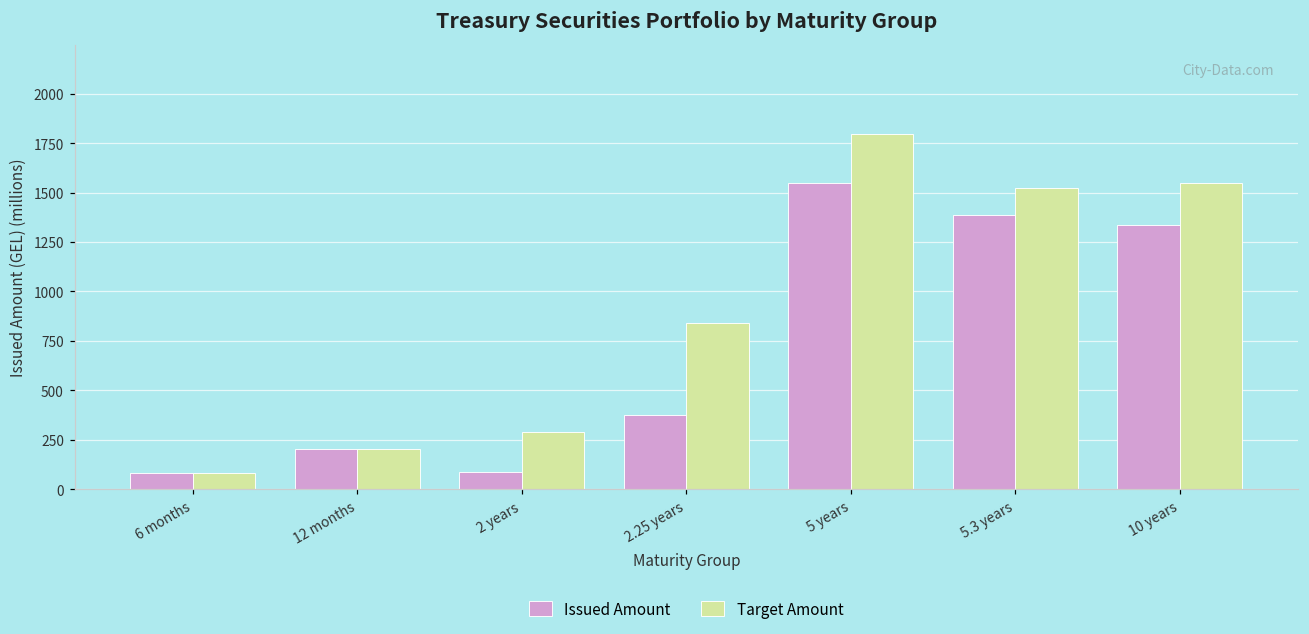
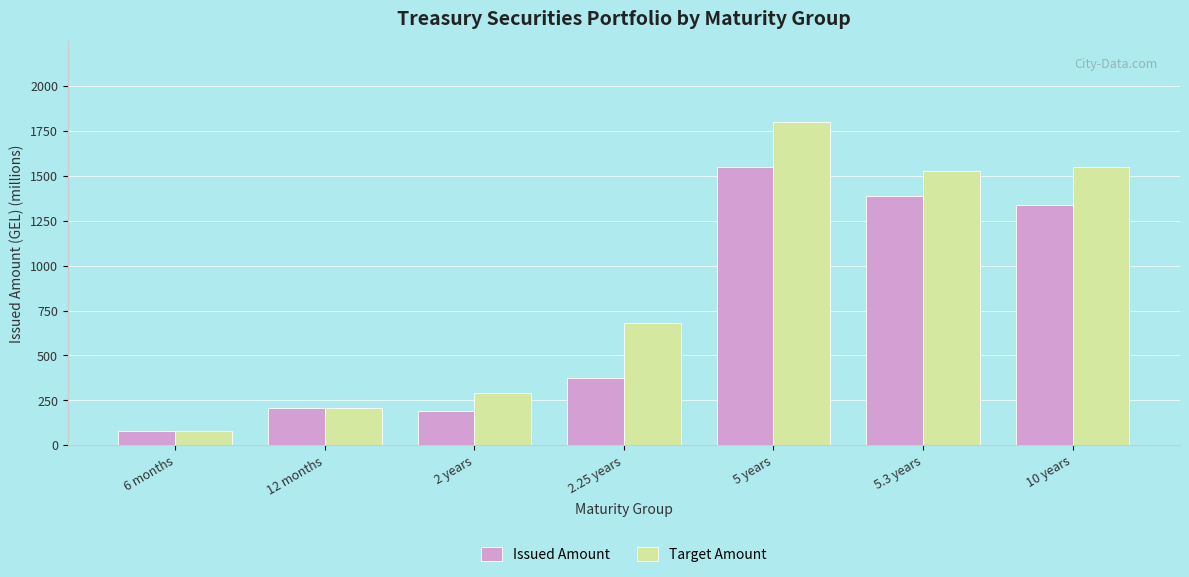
Issued Amount, 2 years: 90 -> 190
Target Amount, 2.25 years: 840 -> 680
